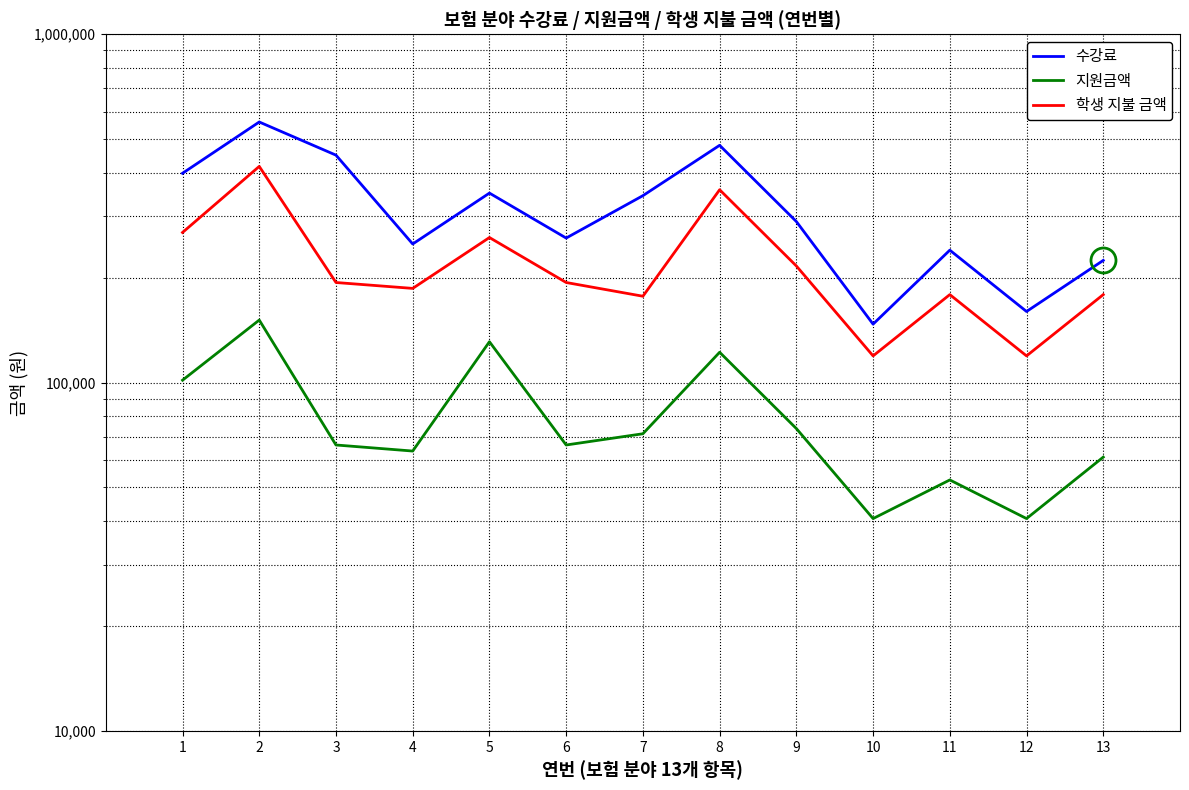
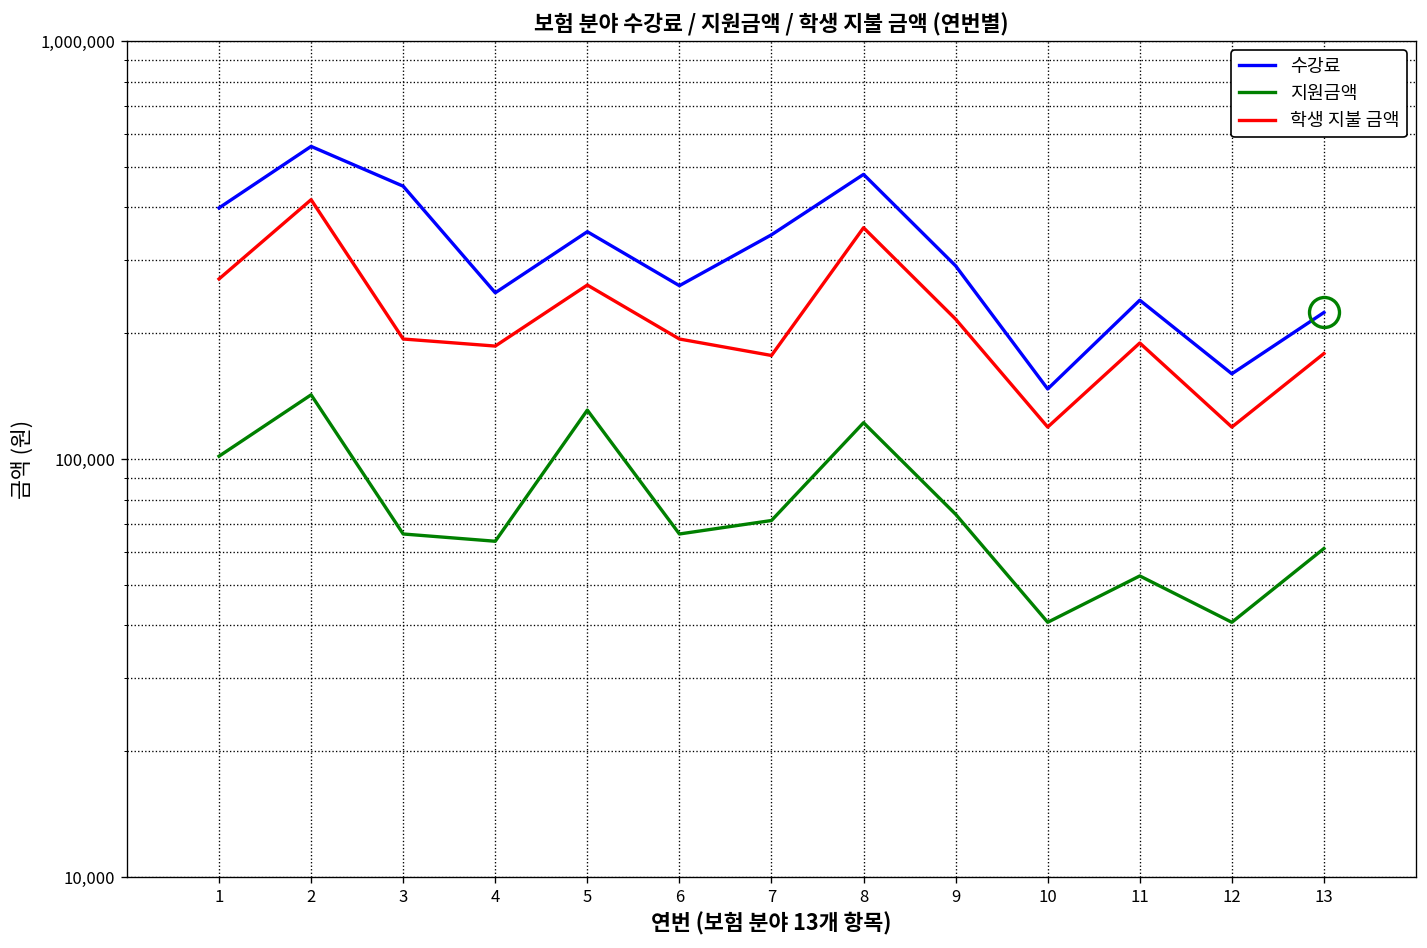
지원금액, 2: 151,000 -> 143,000
학생 지불 금액, 11: 180,000 -> 190,000
